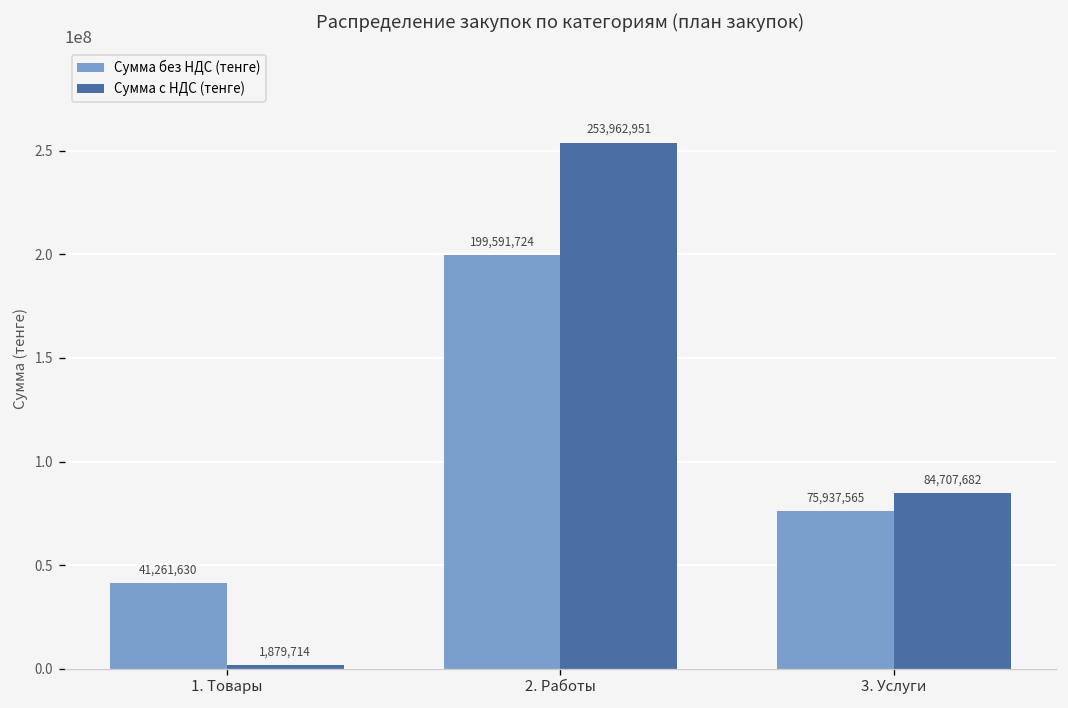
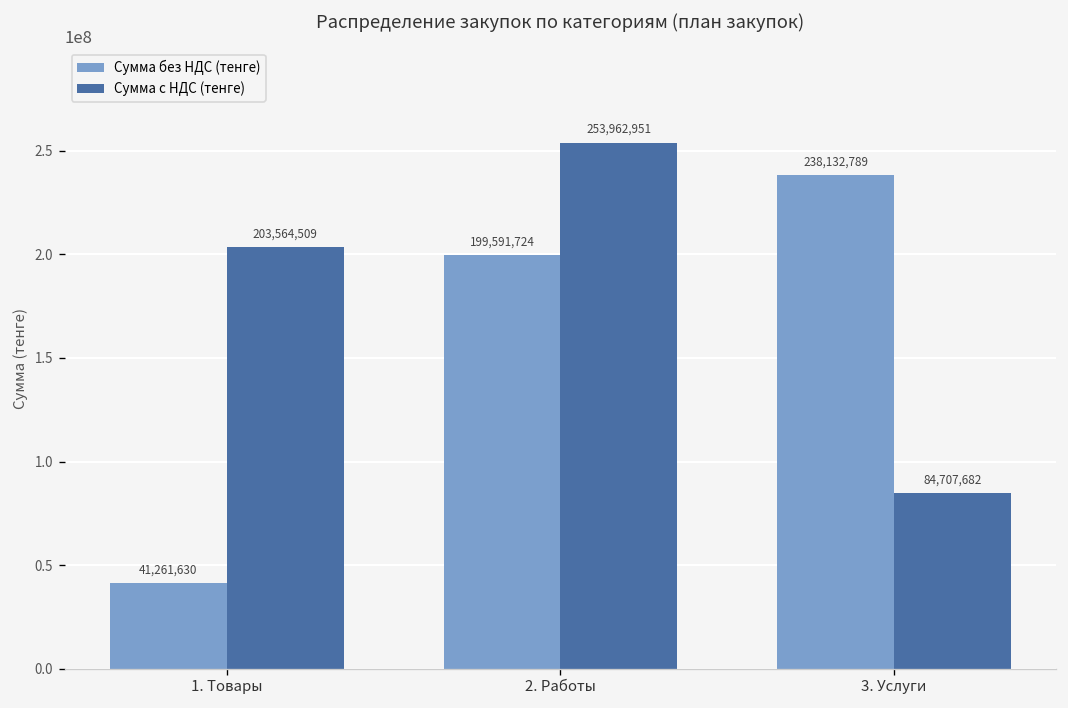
Сумма с НДС (тенге), 1. Товары: 1,879,714 -> 203,564,509
Сумма без НДС (тенге), 3. Услуги: 75,937,565 -> 238,132,789
